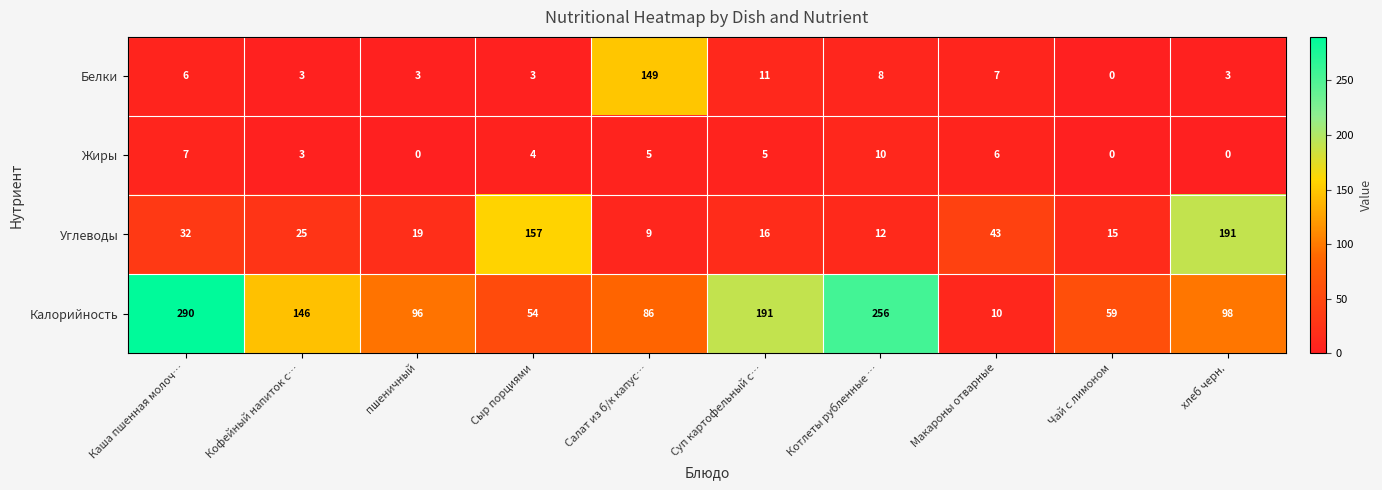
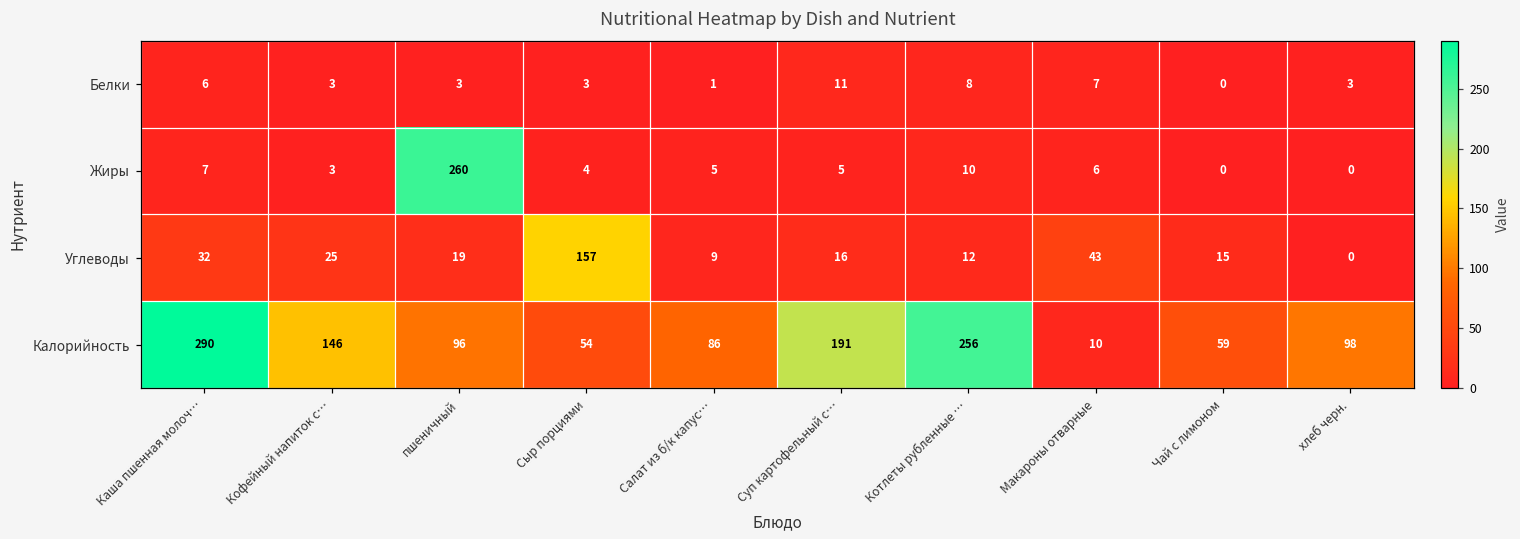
Белки, Салат из б/к капус…: 149 -> 1
Жиры, пшеничный: 0 -> 260
Углеводы, хлеб черн.: 191 -> 0
